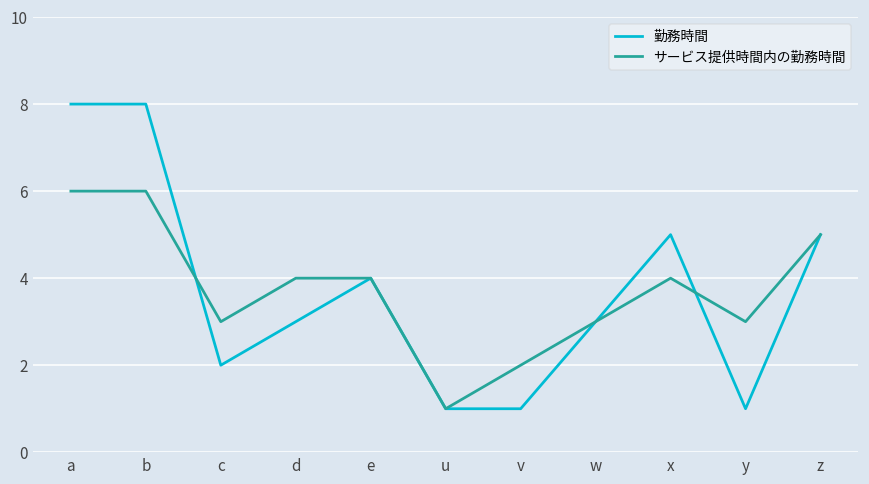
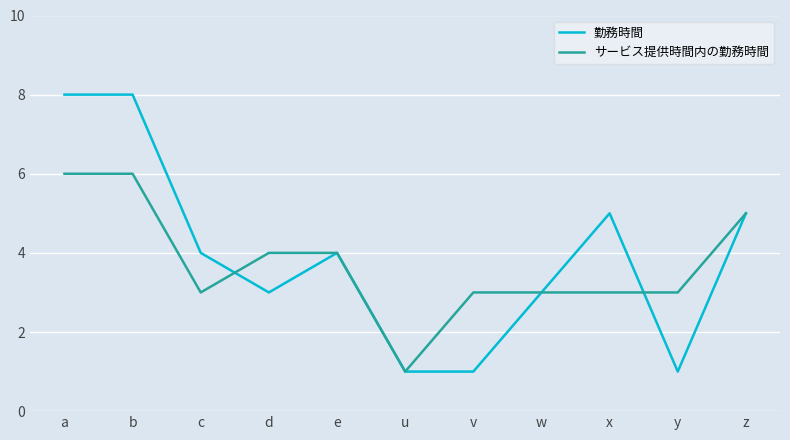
勤務時間, c: 2 -> 4
サービス提供時間内の勤務時間, v: 2 -> 3
サービス提供時間内の勤務時間, x: 4 -> 3
